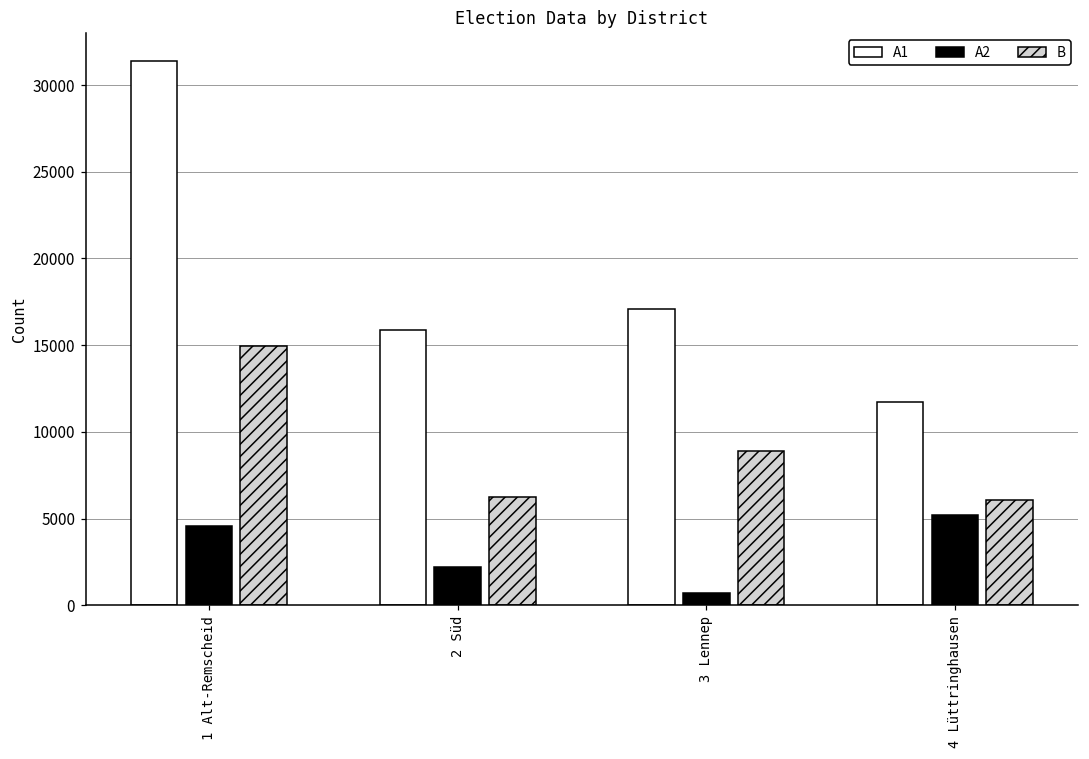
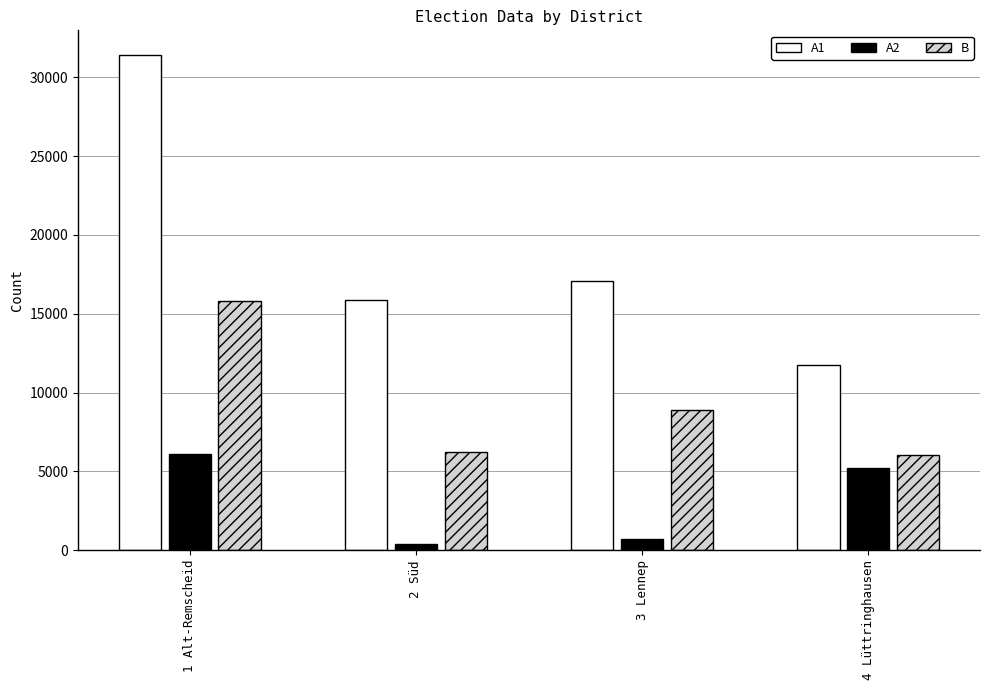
A2, 1 Alt-Remscheid: 4600 -> 6100
B, 1 Alt-Remscheid: 14900 -> 15800
A2, 2 Süd: 2200 -> 400
